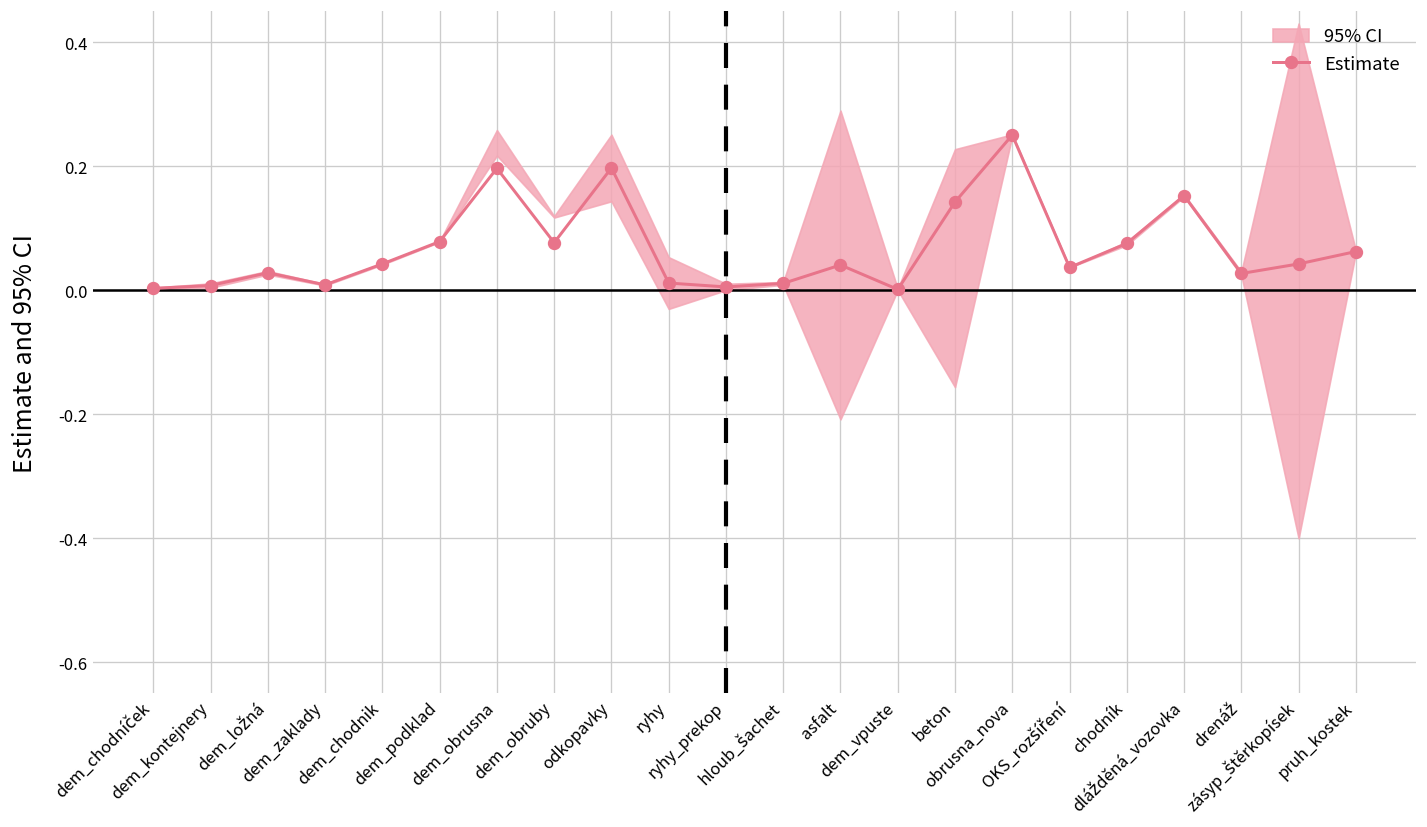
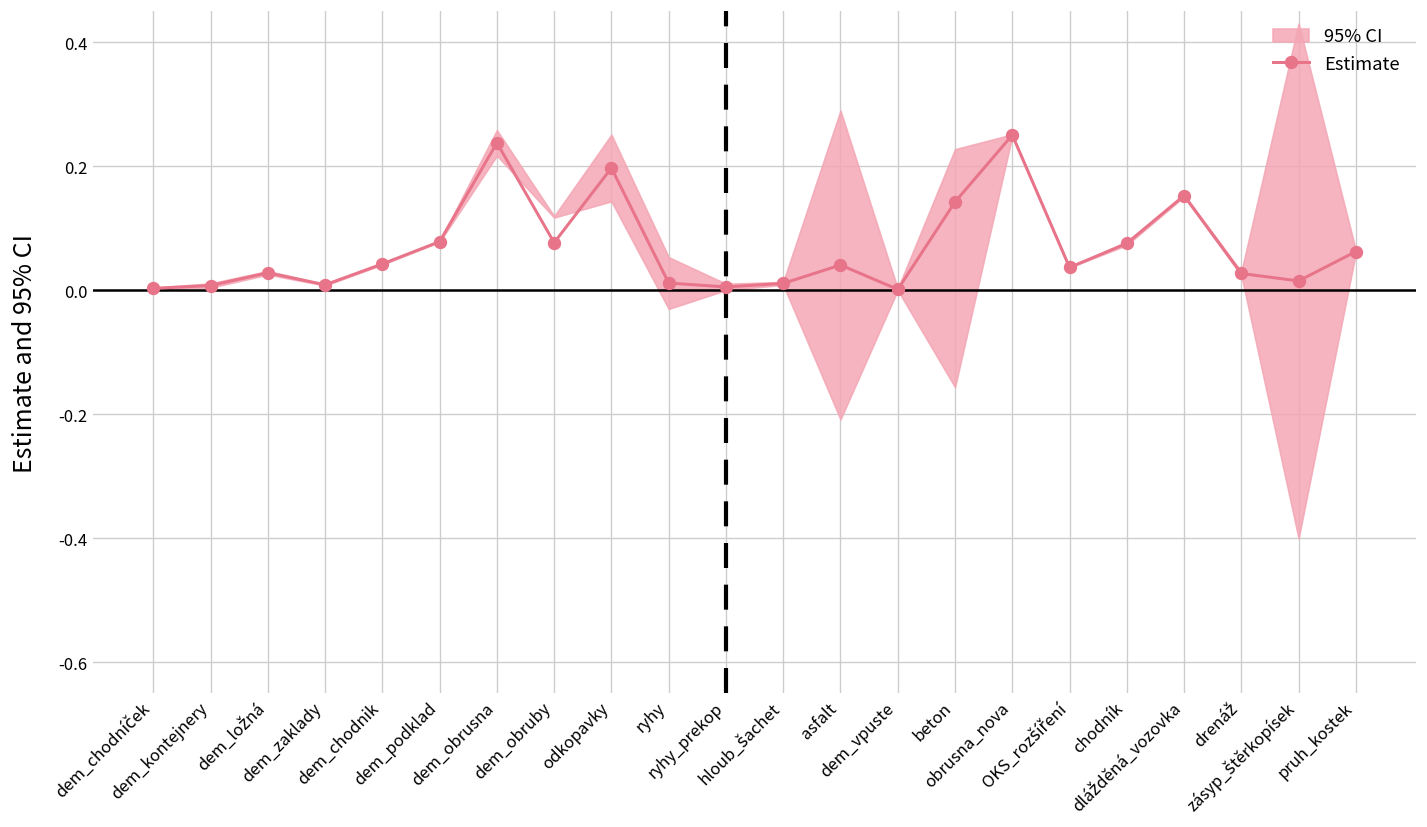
Estimate, dem_obrusna: 0.20 -> 0.24
Estimate, zásyp_štěrkopísek: 0.04 -> 0.01
